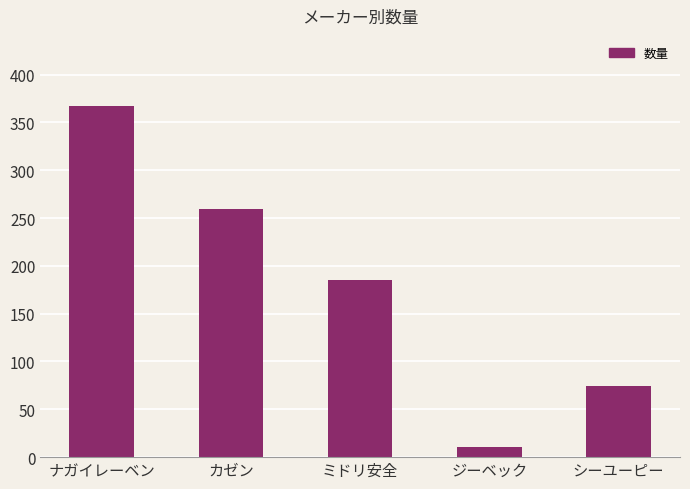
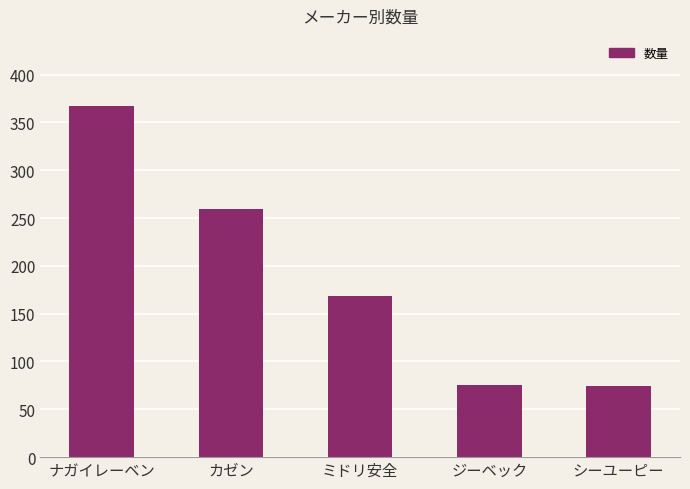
ミドリ安全: 190 -> 170
ジーベック: 10 -> 80
